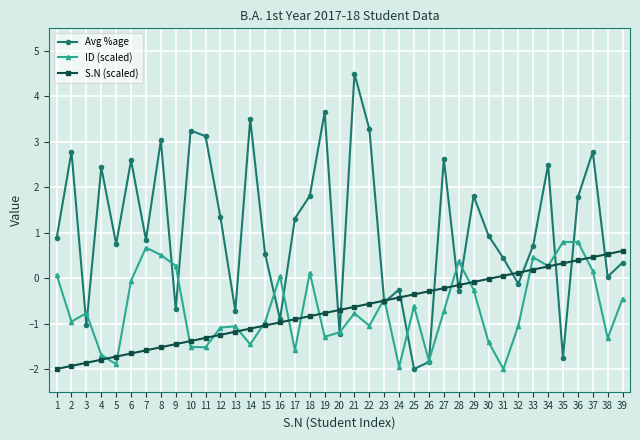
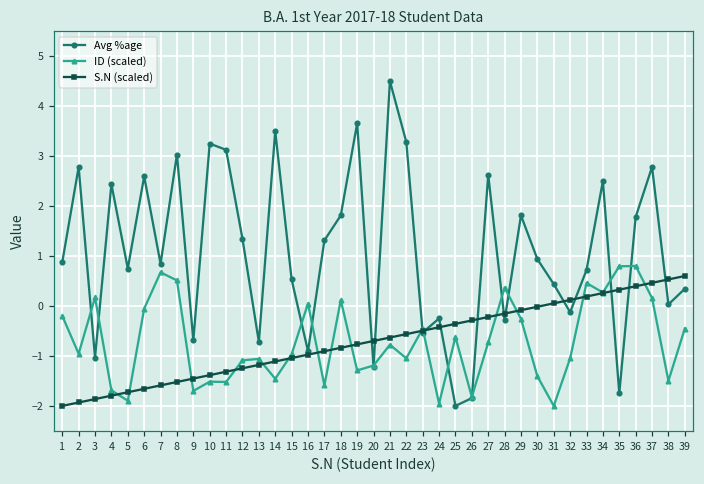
ID (scaled), 1: 0.1 -> -0.2
ID (scaled), 3: -0.8 -> 0.2
ID (scaled), 9: 0.3 -> -1.7
ID (scaled), 38: -1.3 -> -1.5
